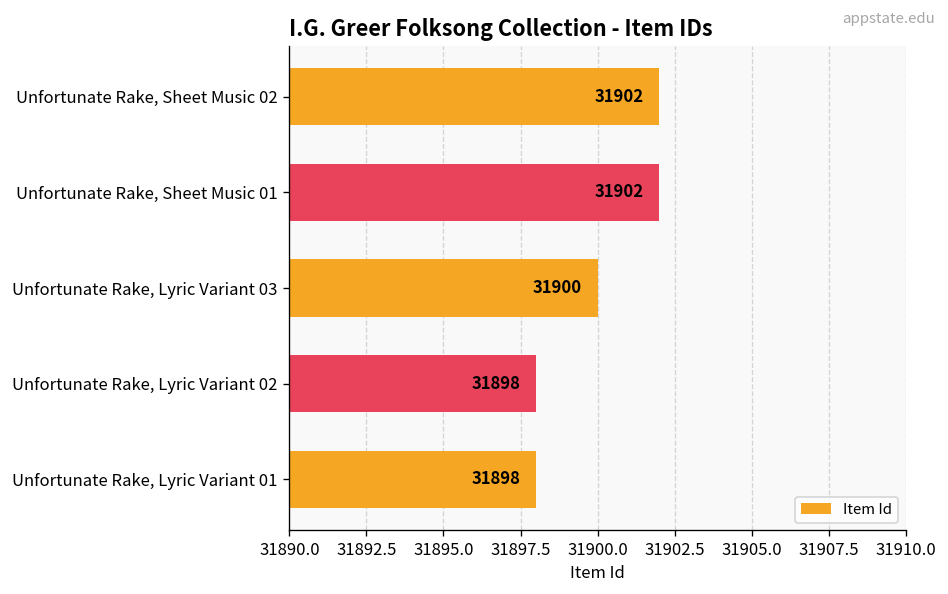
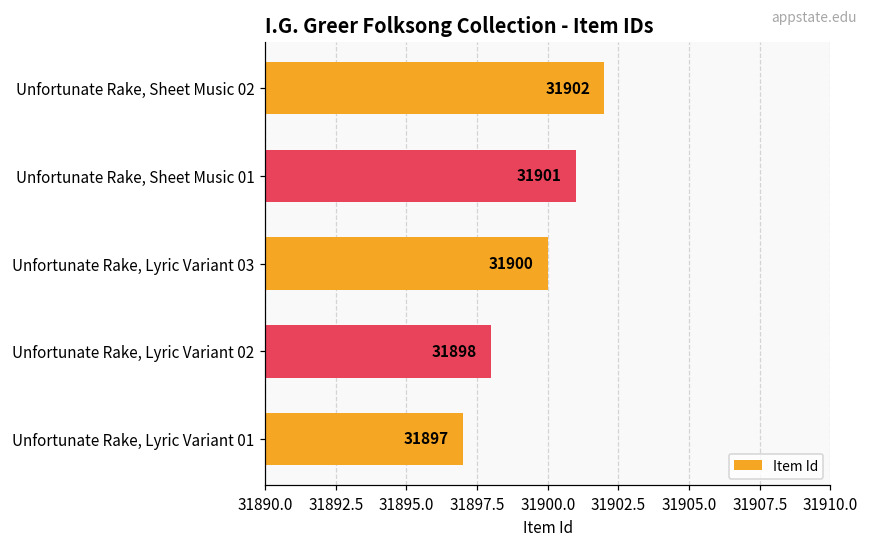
Unfortunate Rake, Sheet Music 01: 31902 -> 31901
Unfortunate Rake, Lyric Variant 01: 31898 -> 31897
